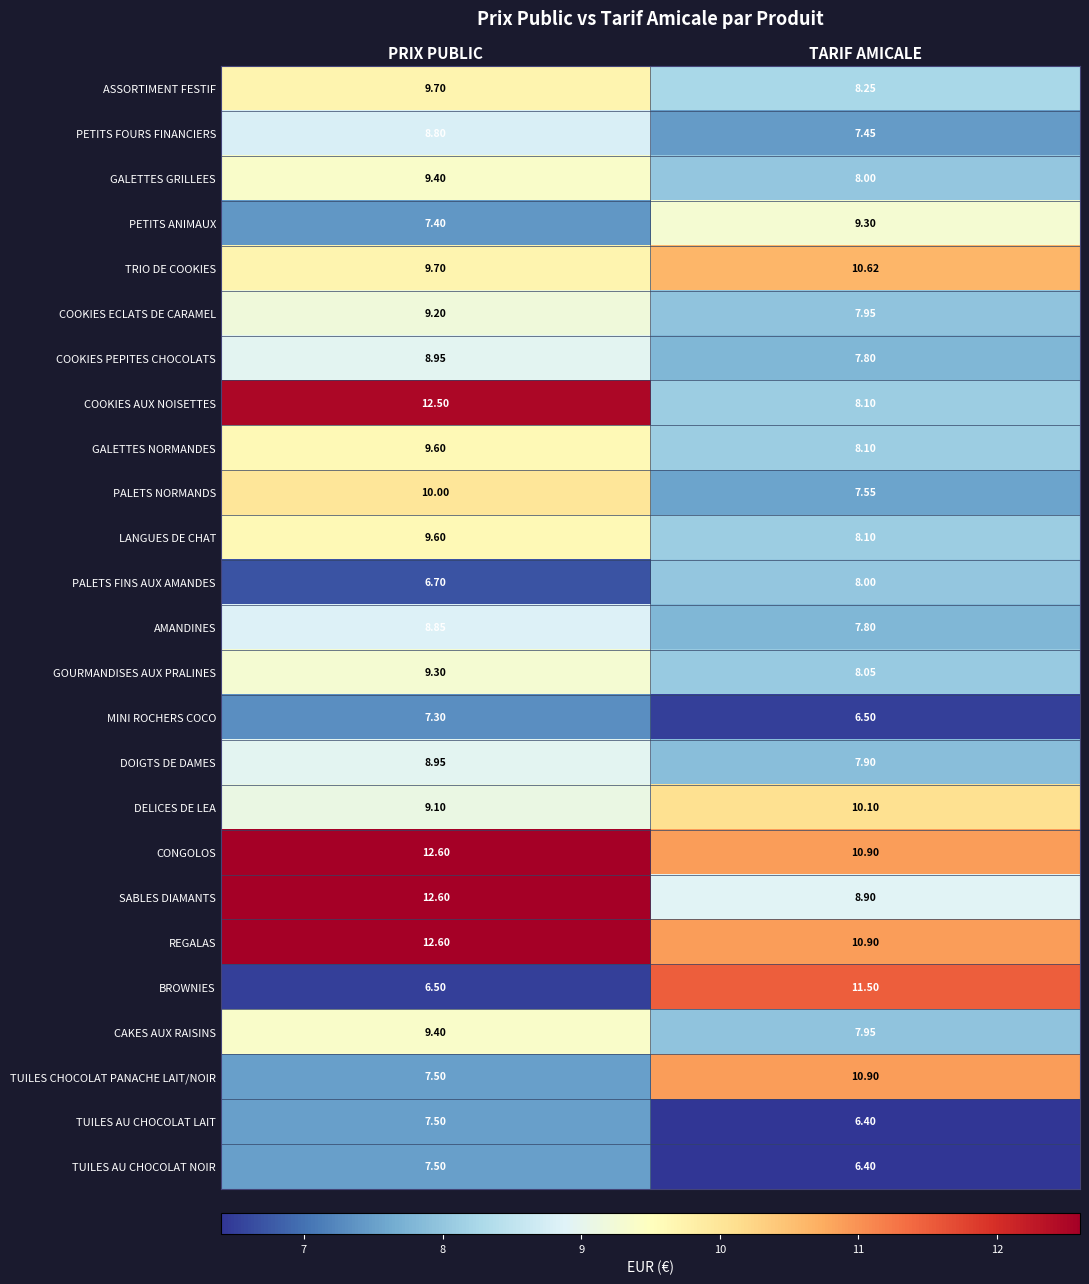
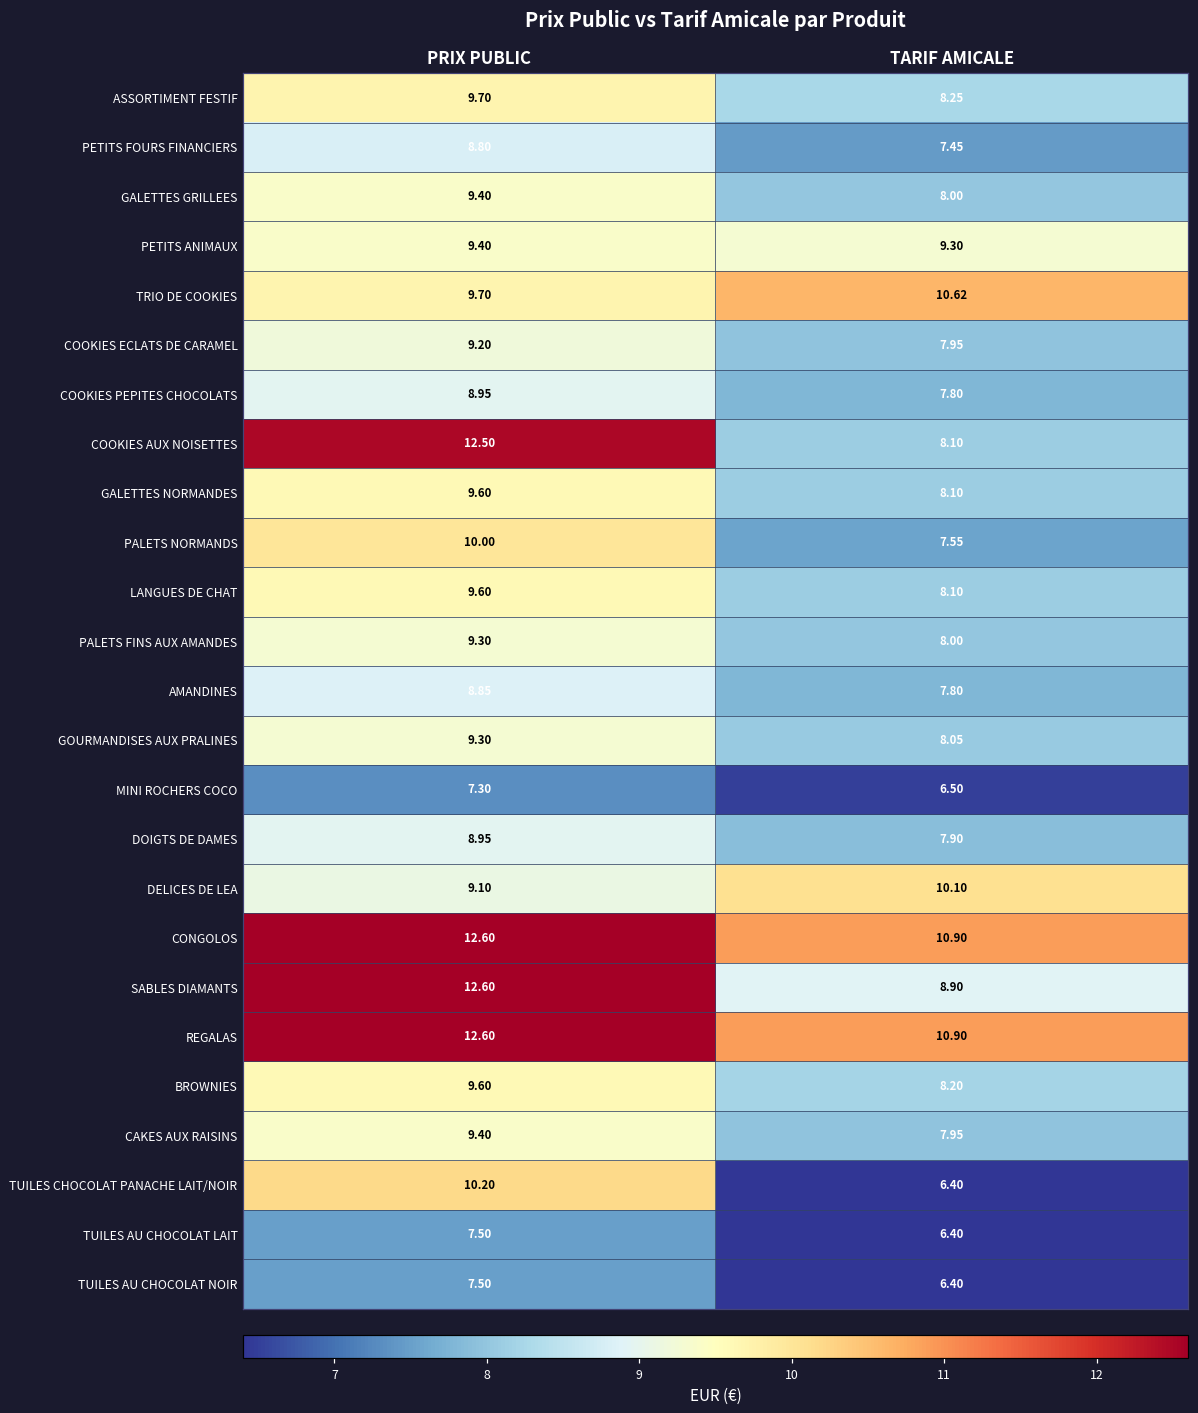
PETITS ANIMAUX, PRIX PUBLIC: 7.40 -> 9.40
PALETS FINS AUX AMANDES, PRIX PUBLIC: 6.70 -> 9.30
BROWNIES, PRIX PUBLIC: 6.50 -> 9.60
BROWNIES, TARIF AMICALE: 11.50 -> 8.20
TUILES CHOCOLAT PANACHE LAIT/NOIR, PRIX PUBLIC: 7.50 -> 10.20
TUILES CHOCOLAT PANACHE LAIT/NOIR, TARIF AMICALE: 10.90 -> 6.40
